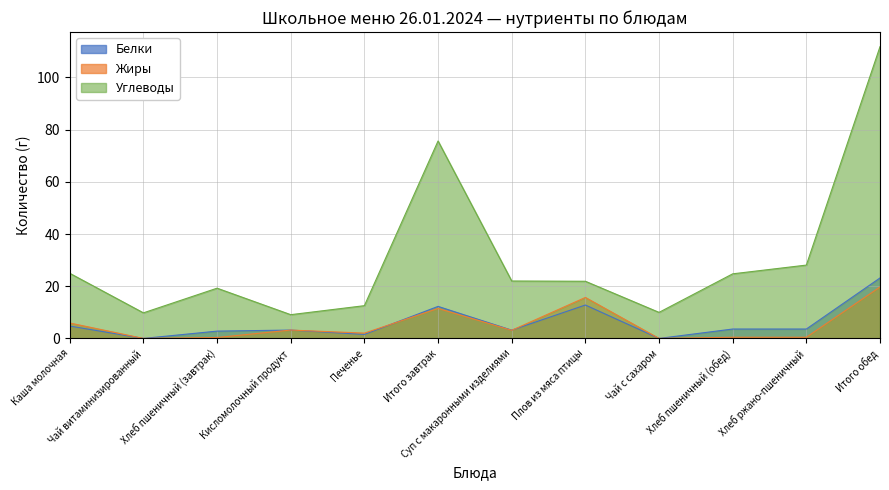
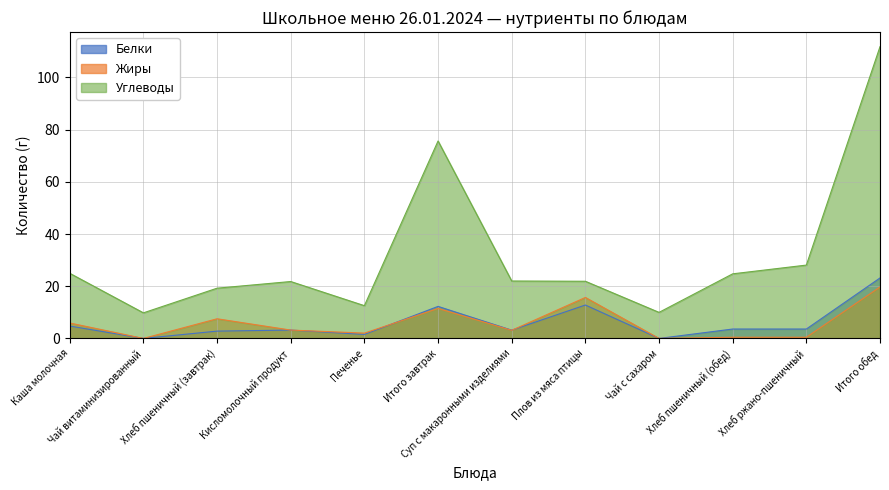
Жиры, Хлеб пшеничный (завтрак): 0 -> 8
Углеводы, Кисломолочный продукт: 9 -> 22
